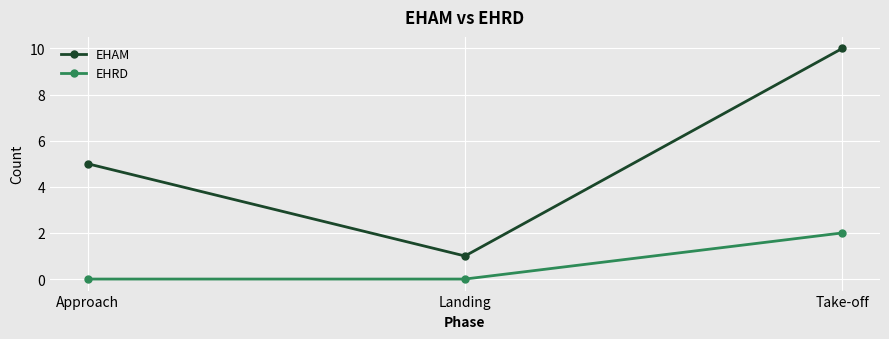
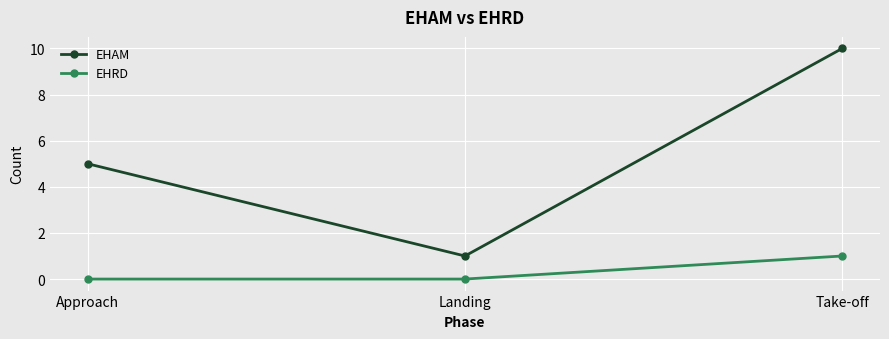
EHRD, Take-off: 2 -> 1
